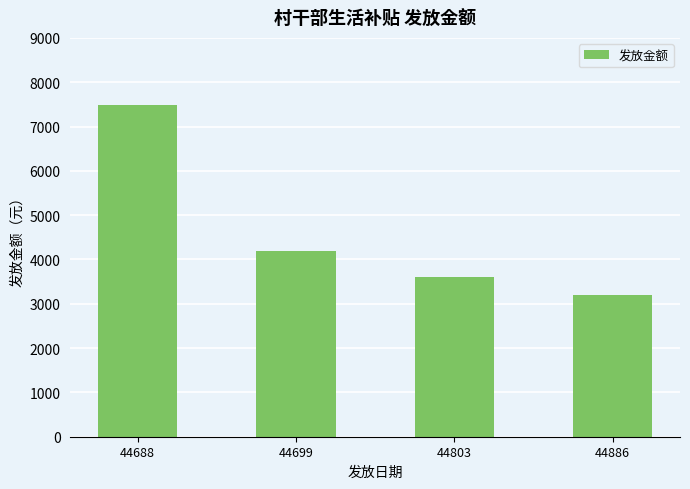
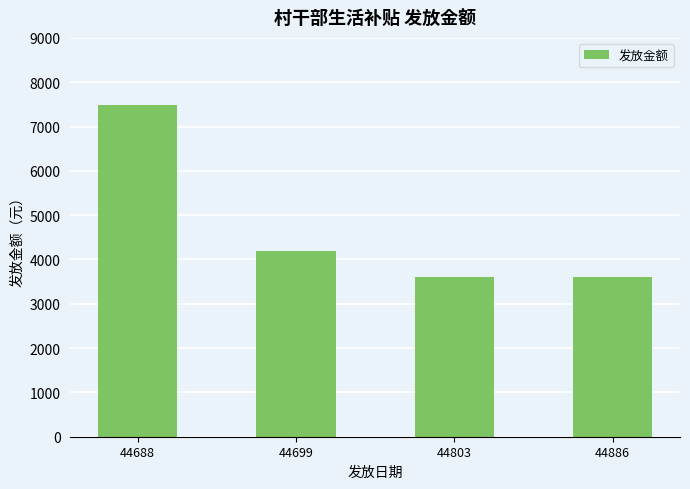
44886: 3200 -> 3600
